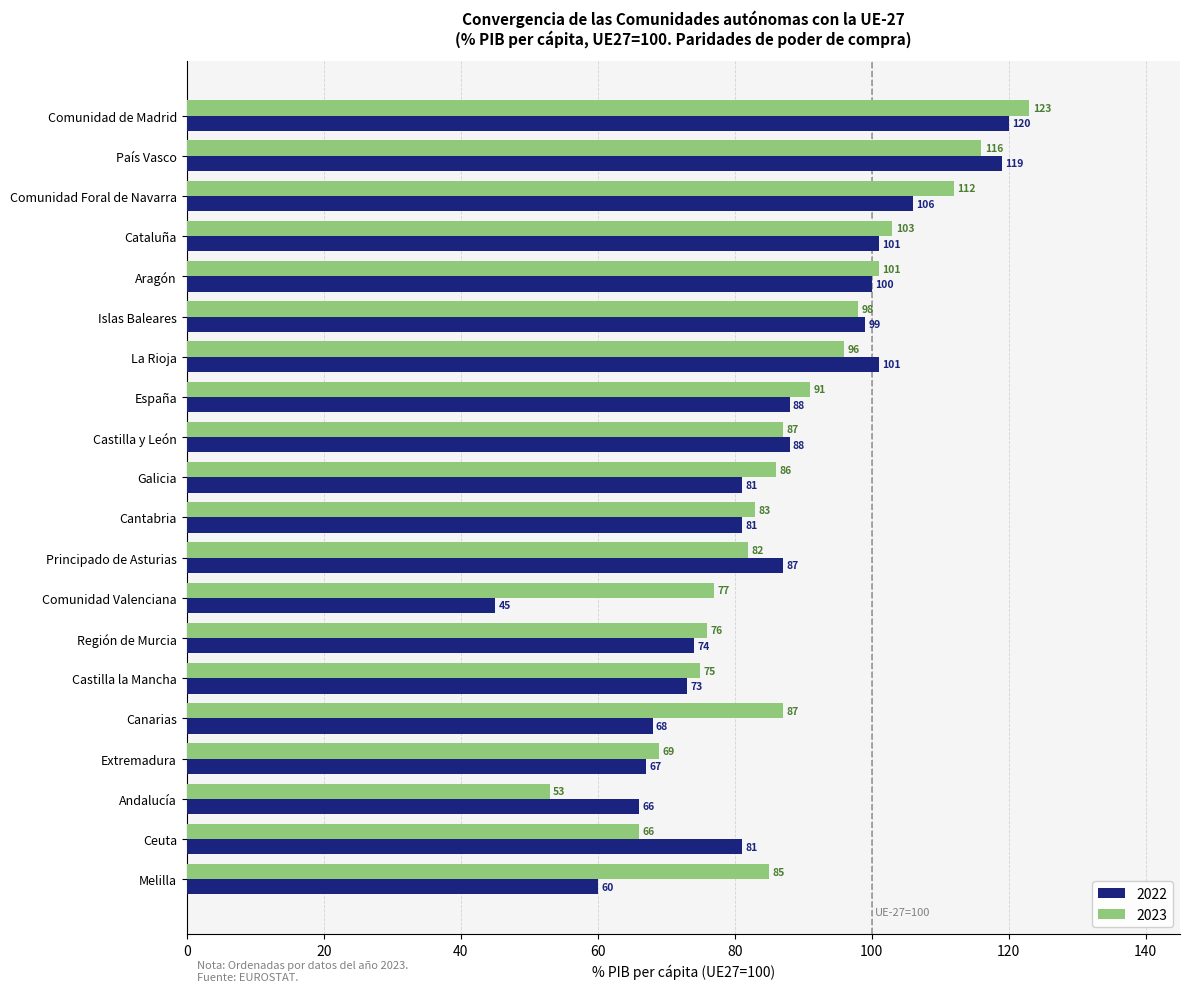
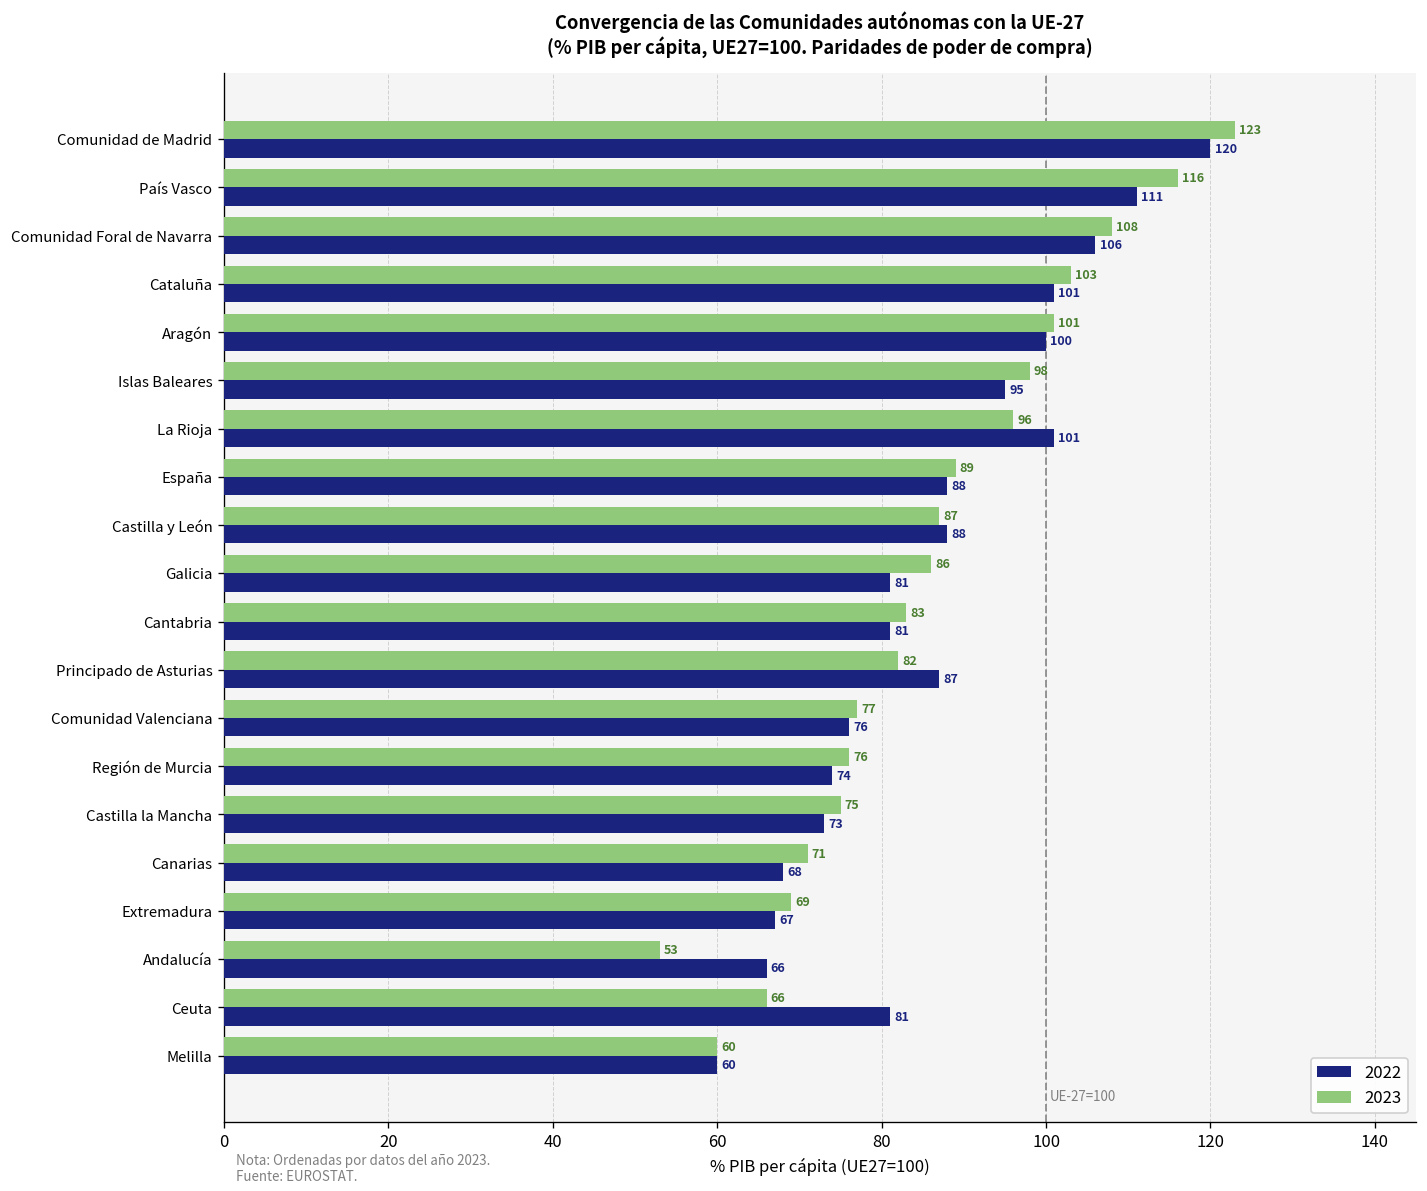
2022, País Vasco: 119 -> 111
2023, Comunidad Foral de Navarra: 112 -> 108
2022, Islas Baleares: 99 -> 95
2023, España: 91 -> 89
2022, Comunidad Valenciana: 45 -> 76
2023, Canarias: 87 -> 71
2023, Melilla: 85 -> 60
